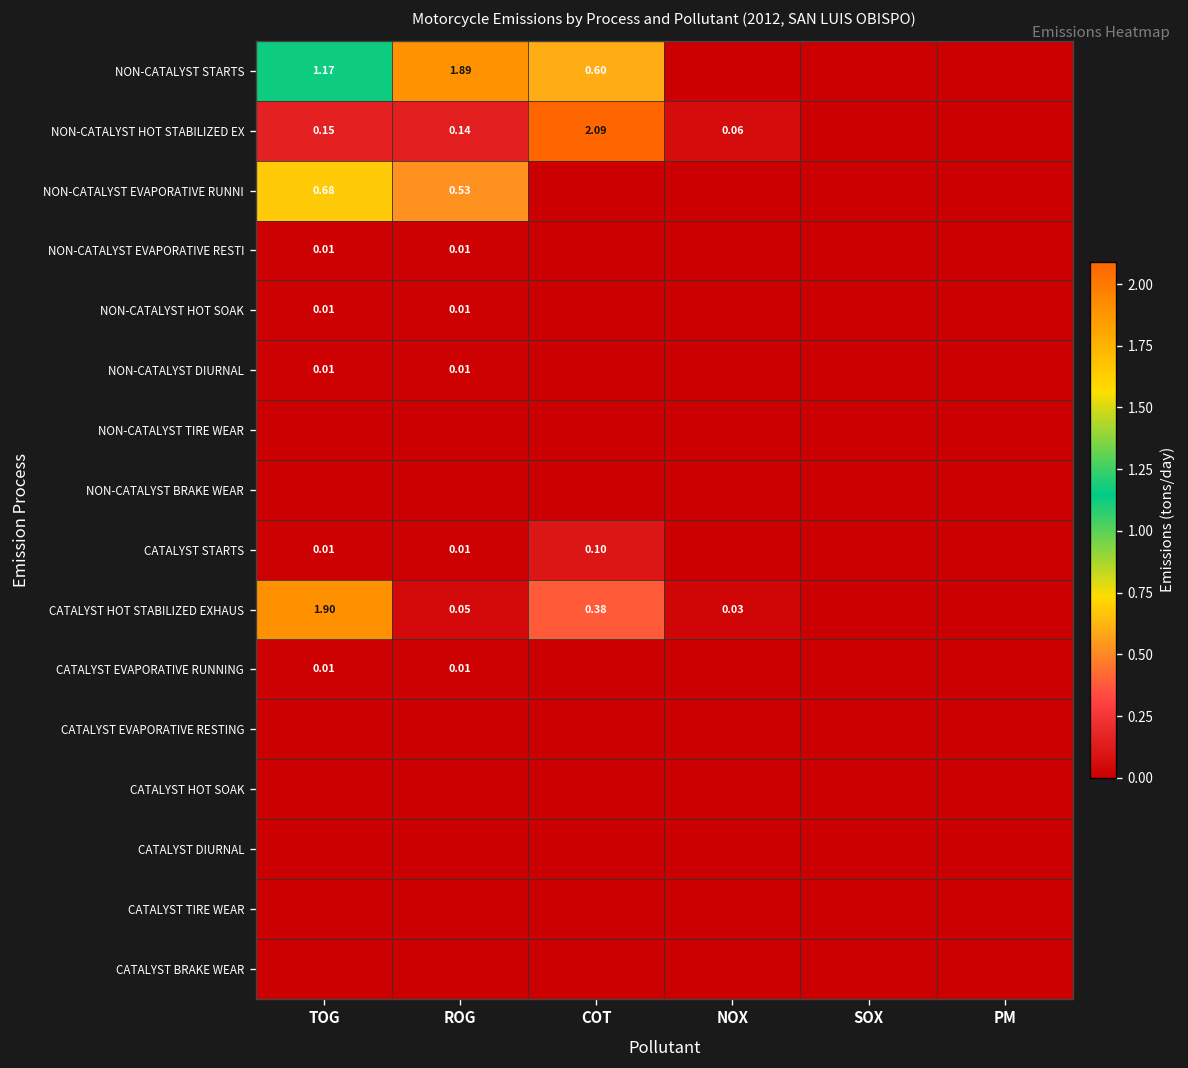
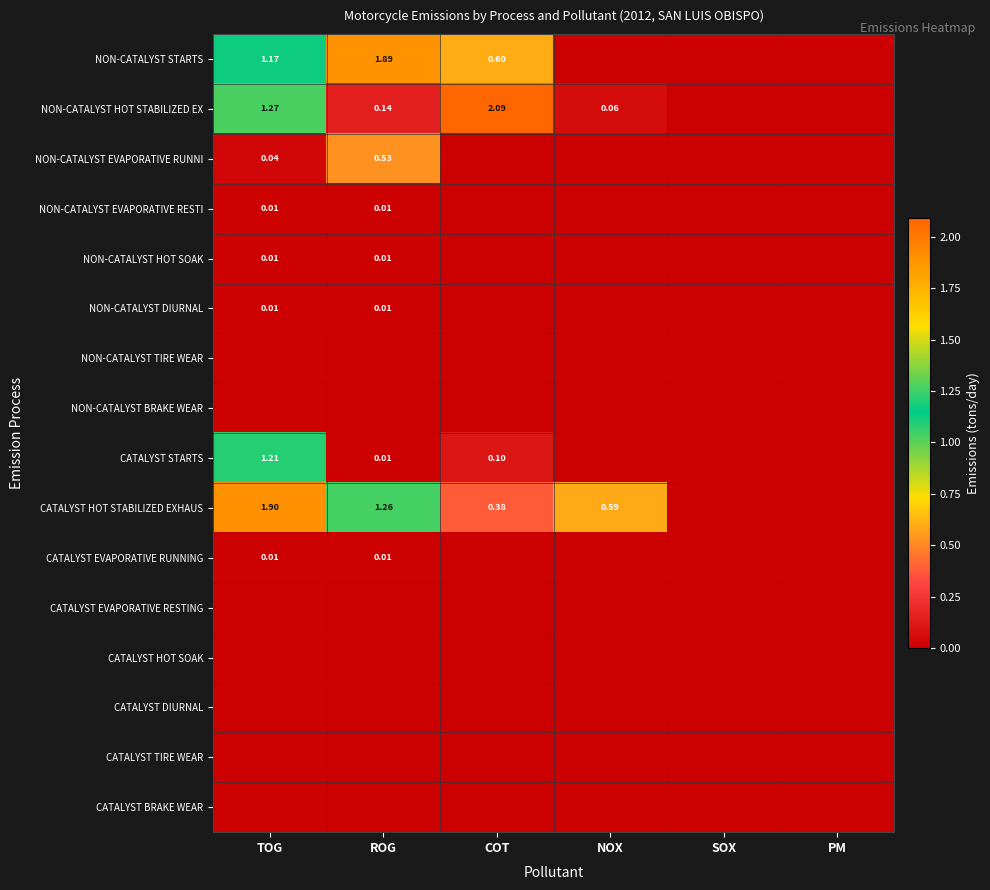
NON-CATALYST HOT STABILIZED EX, TOG: 0.15 -> 1.27
NON-CATALYST EVAPORATIVE RUNNI, TOG: 0.68 -> 0.04
CATALYST STARTS, TOG: 0.01 -> 1.21
CATALYST HOT STABILIZED EXHAUS, ROG: 0.05 -> 1.26
CATALYST HOT STABILIZED EXHAUS, NOX: 0.03 -> 0.59
